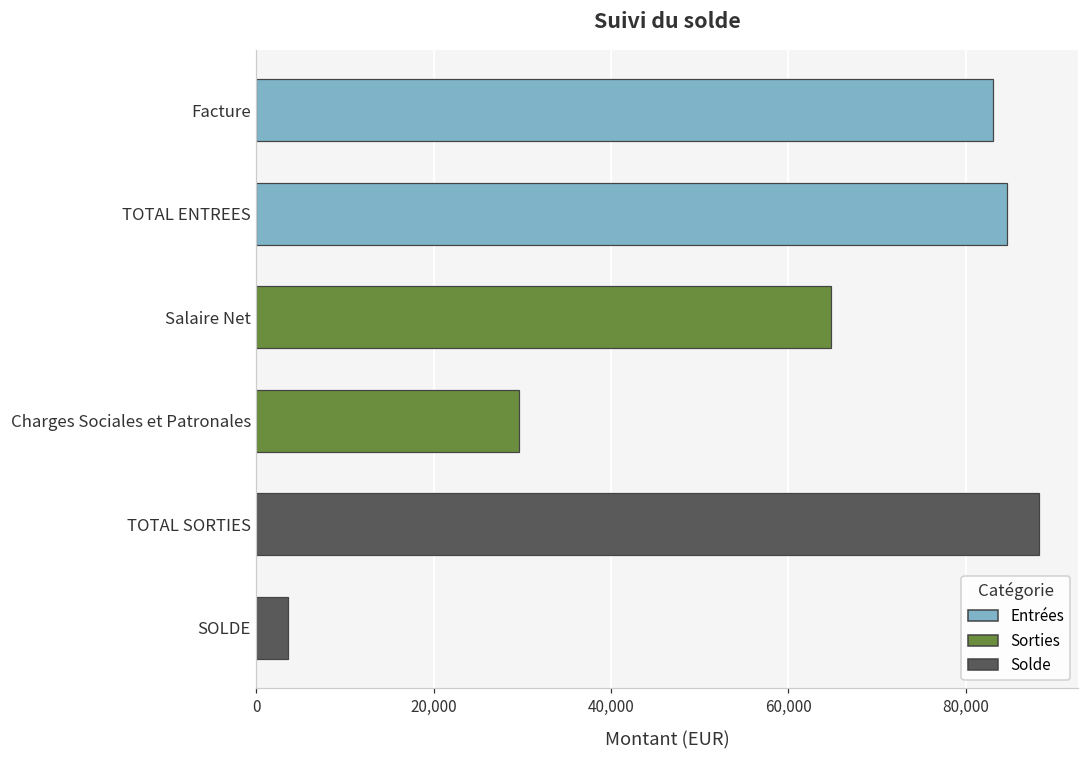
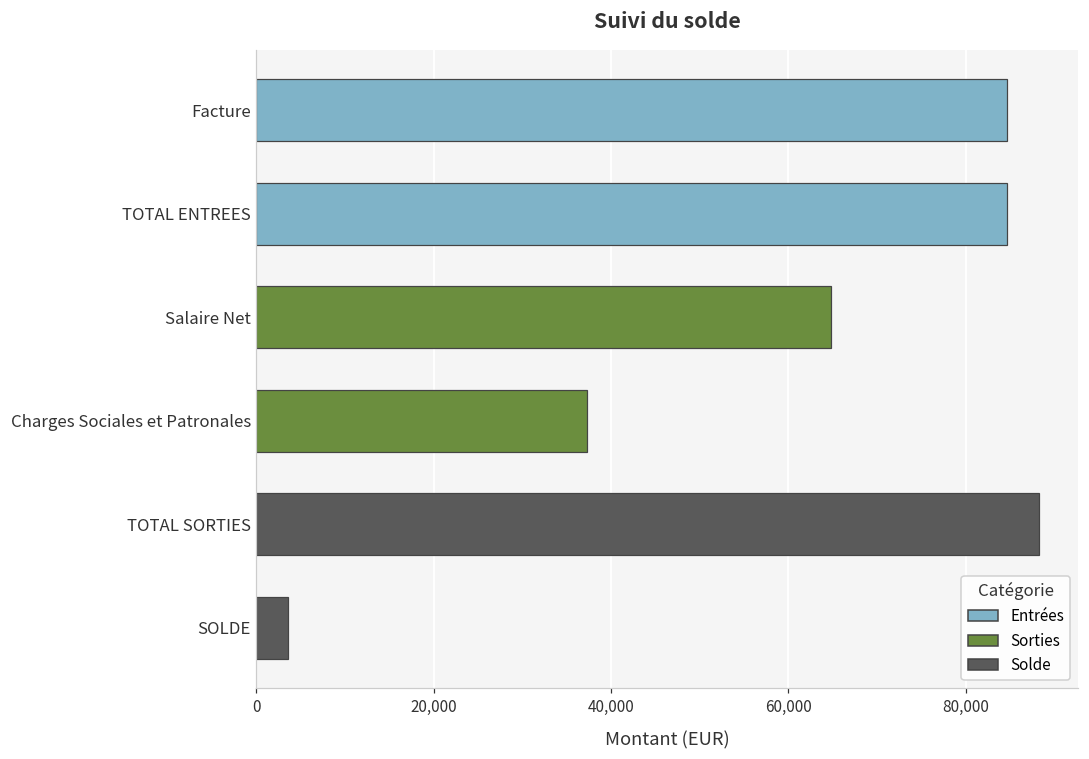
Facture: 83,000 -> 85,000
Charges Sociales et Patronales: 30,000 -> 37,000
